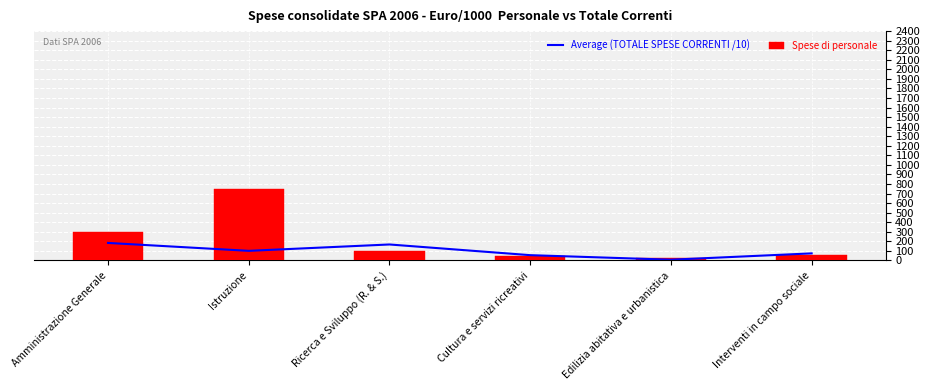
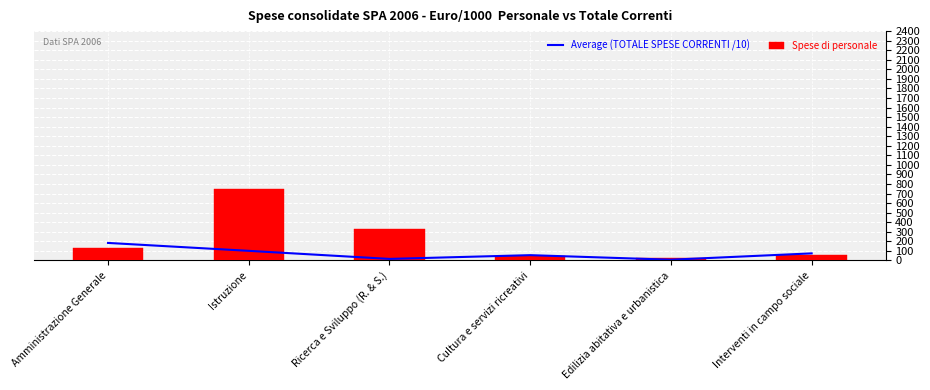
Spese di personale, Amministrazione Generale: 300 -> 100
Average (TOTALE SPESE CORRENTI /10), Ricerca e Sviluppo (R. & S.): 200 -> 0
Spese di personale, Ricerca e Sviluppo (R. & S.): 100 -> 300
